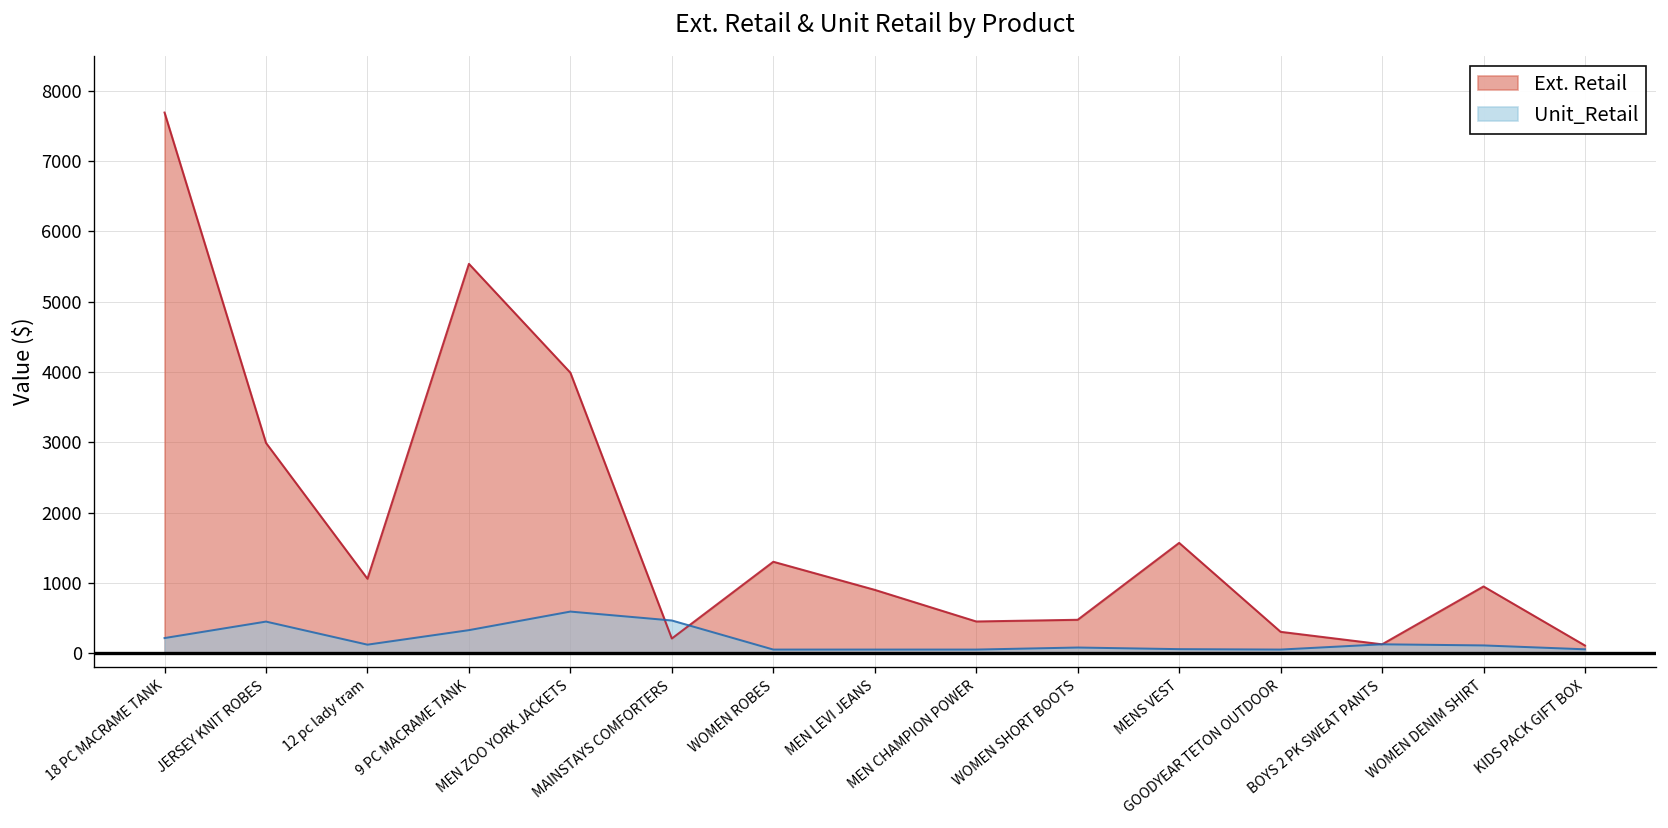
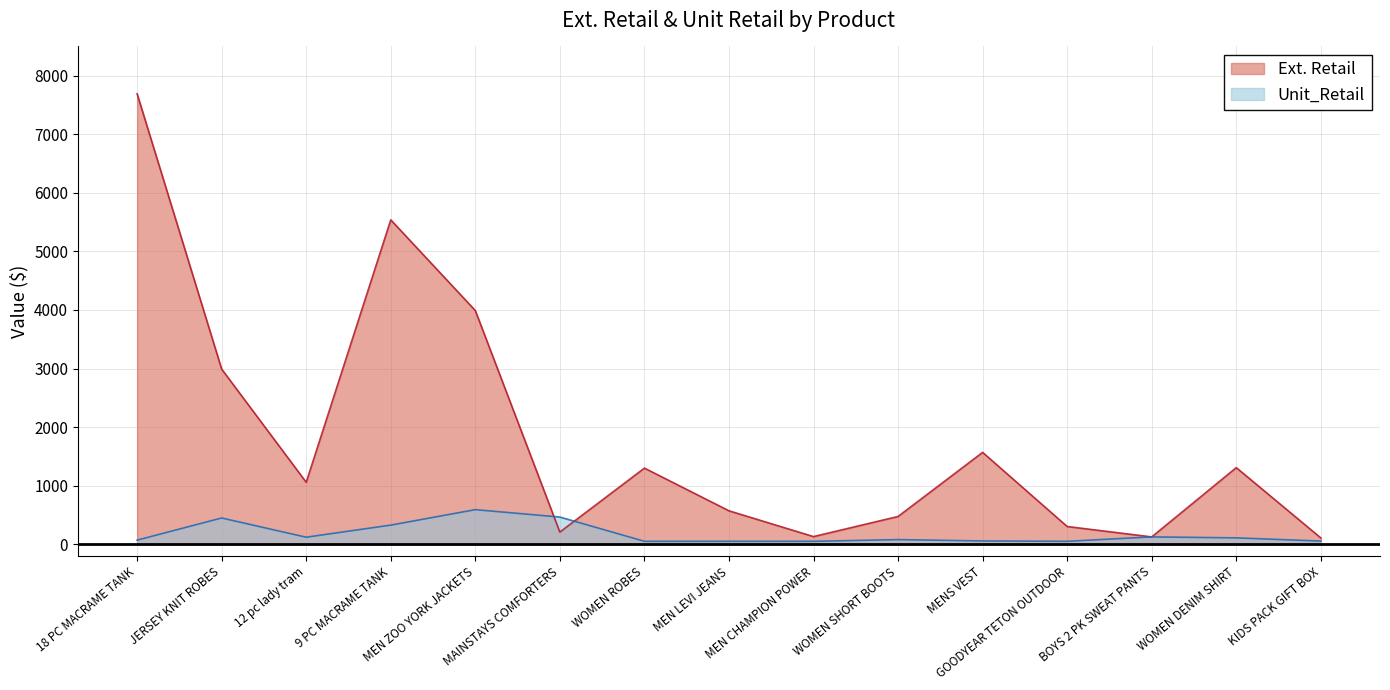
Unit_Retail, 18 PC MACRAME TANK: 200 -> 100
Ext. Retail, MEN LEVI JEANS: 900 -> 600
Ext. Retail, MEN CHAMPION POWER: 500 -> 100
Ext. Retail, WOMEN DENIM SHIRT: 900 -> 1300
